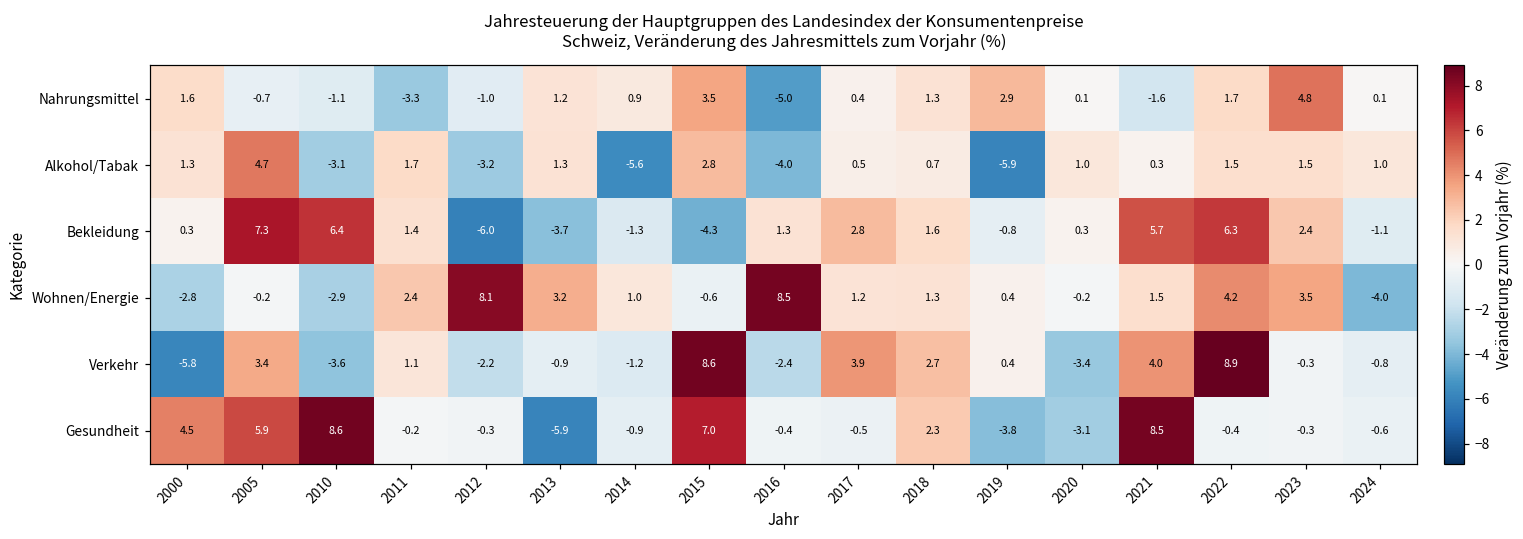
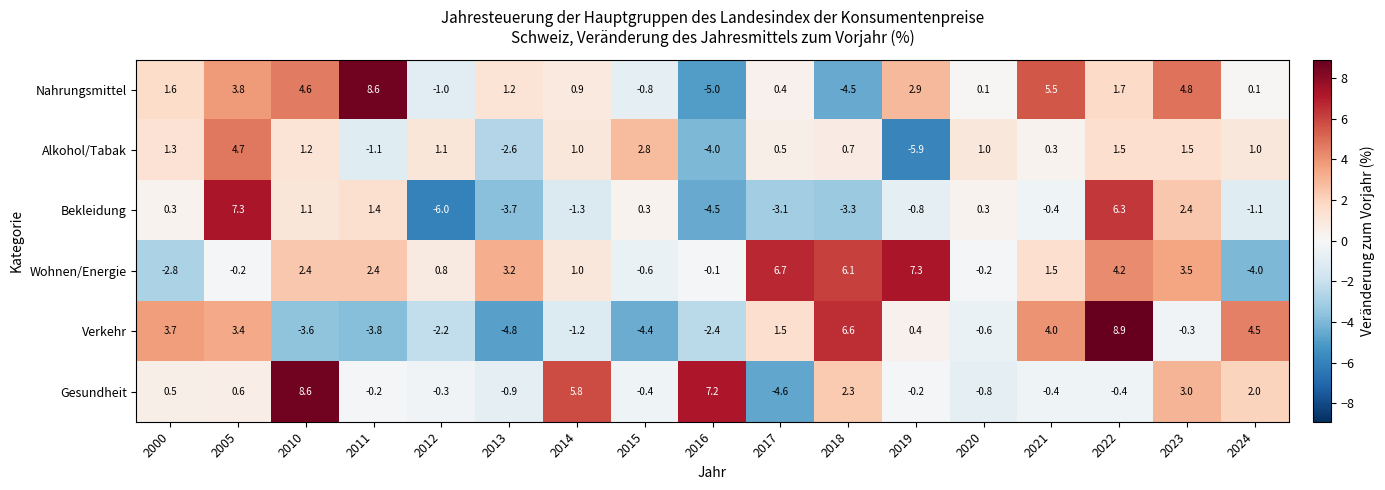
Nahrungsmittel, 2005: -0.7 -> 3.8
Nahrungsmittel, 2010: -1.1 -> 4.6
Nahrungsmittel, 2011: -3.3 -> 8.6
Nahrungsmittel, 2015: 3.5 -> -0.8
Nahrungsmittel, 2018: 1.3 -> -4.5
Nahrungsmittel, 2021: -1.6 -> 5.5
Alkohol/Tabak, 2010: -3.1 -> 1.2
Alkohol/Tabak, 2011: 1.7 -> -1.1
Alkohol/Tabak, 2012: -3.2 -> 1.1
Alkohol/Tabak, 2013: 1.3 -> -2.6
Alkohol/Tabak, 2014: -5.6 -> 1.0
Bekleidung, 2010: 6.4 -> 1.1
Bekleidung, 2015: -4.3 -> 0.3
Bekleidung, 2016: 1.3 -> -4.5
Bekleidung, 2017: 2.8 -> -3.1
Bekleidung, 2018: 1.6 -> -3.3
Bekleidung, 2021: 5.7 -> -0.4
Wohnen/Energie, 2010: -2.9 -> 2.4
Wohnen/Energie, 2012: 8.1 -> 0.8
Wohnen/Energie, 2016: 8.5 -> -0.1
Wohnen/Energie, 2017: 1.2 -> 6.7
Wohnen/Energie, 2018: 1.3 -> 6.1
Wohnen/Energie, 2019: 0.4 -> 7.3
Verkehr, 2000: -5.8 -> 3.7
Verkehr, 2011: 1.1 -> -3.8
Verkehr, 2013: -0.9 -> -4.8
Verkehr, 2015: 8.6 -> -4.4
Verkehr, 2017: 3.9 -> 1.5
Verkehr, 2018: 2.7 -> 6.6
Verkehr, 2020: -3.4 -> -0.6
Verkehr, 2024: -0.8 -> 4.5
Gesundheit, 2000: 4.5 -> 0.5
Gesundheit, 2005: 5.9 -> 0.6
Gesundheit, 2013: -5.9 -> -0.9
Gesundheit, 2014: -0.9 -> 5.8
Gesundheit, 2015: 7.0 -> -0.4
Gesundheit, 2016: -0.4 -> 7.2
Gesundheit, 2017: -0.5 -> -4.6
Gesundheit, 2019: -3.8 -> -0.2
Gesundheit, 2020: -3.1 -> -0.8
Gesundheit, 2021: 8.5 -> -0.4
Gesundheit, 2023: -0.3 -> 3.0
Gesundheit, 2024: -0.6 -> 2.0
